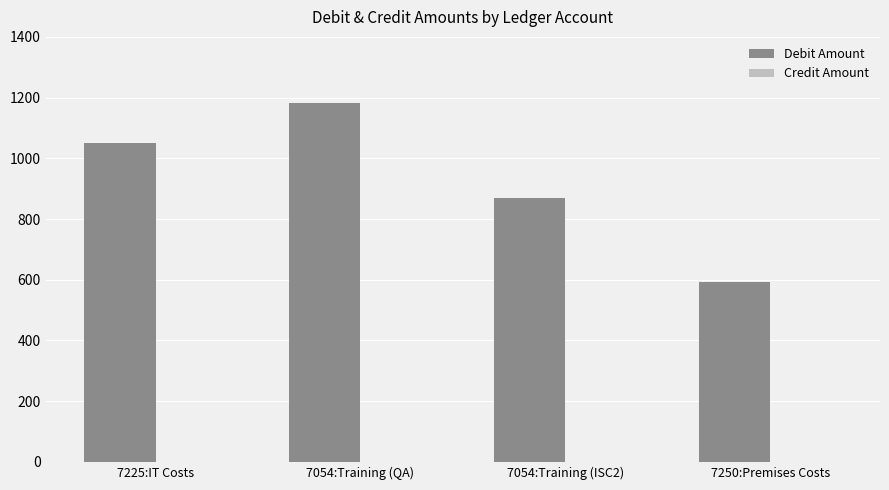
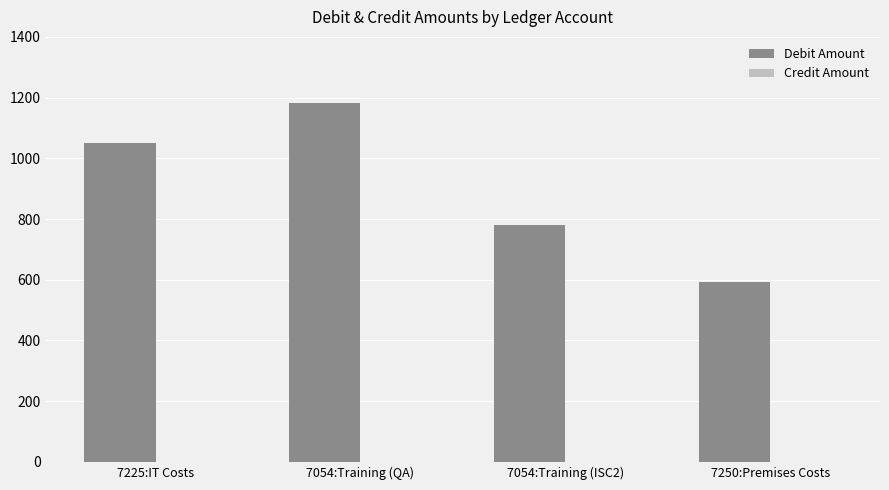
Debit Amount, 7054:Training (ISC2): 870 -> 780
